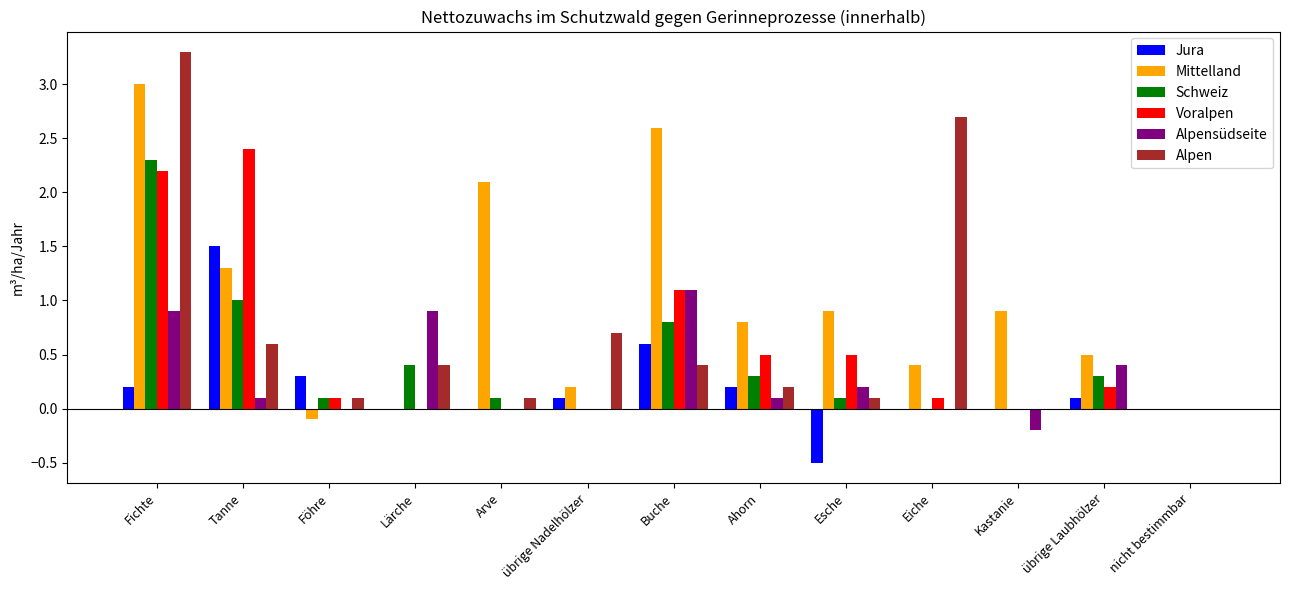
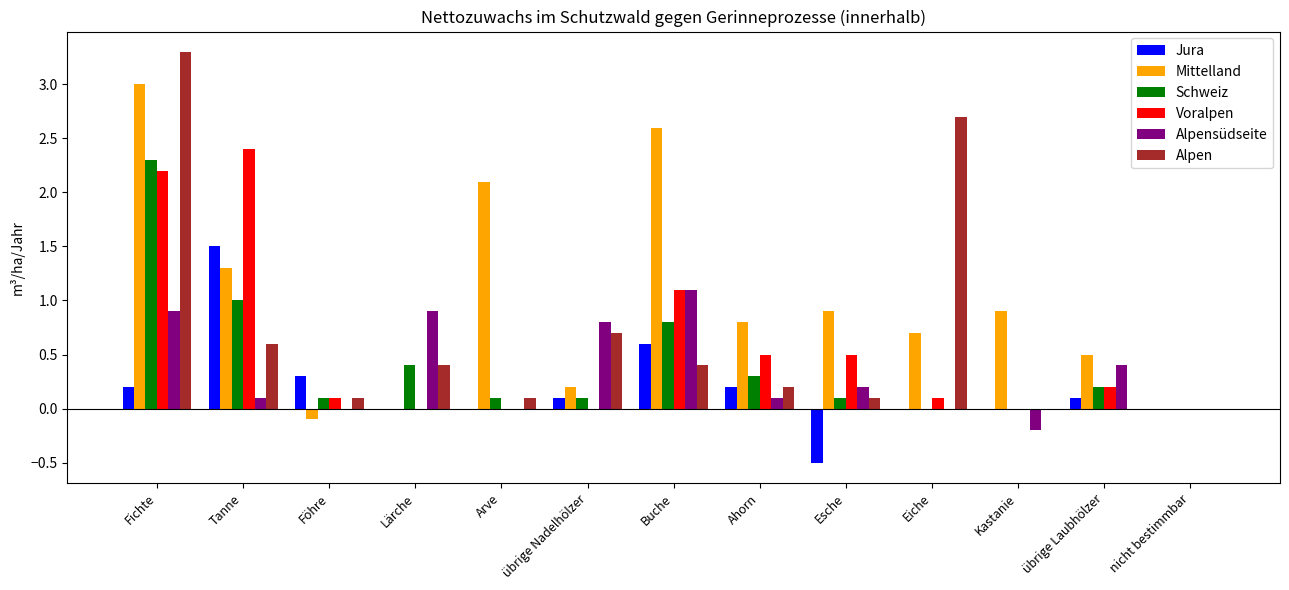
Schweiz, übrige Nadelhölzer: 0.0 -> 0.1
Alpensüdseite, übrige Nadelhölzer: 0.0 -> 0.8
Mittelland, Eiche: 0.4 -> 0.7
Schweiz, übrige Laubhölzer: 0.3 -> 0.2
